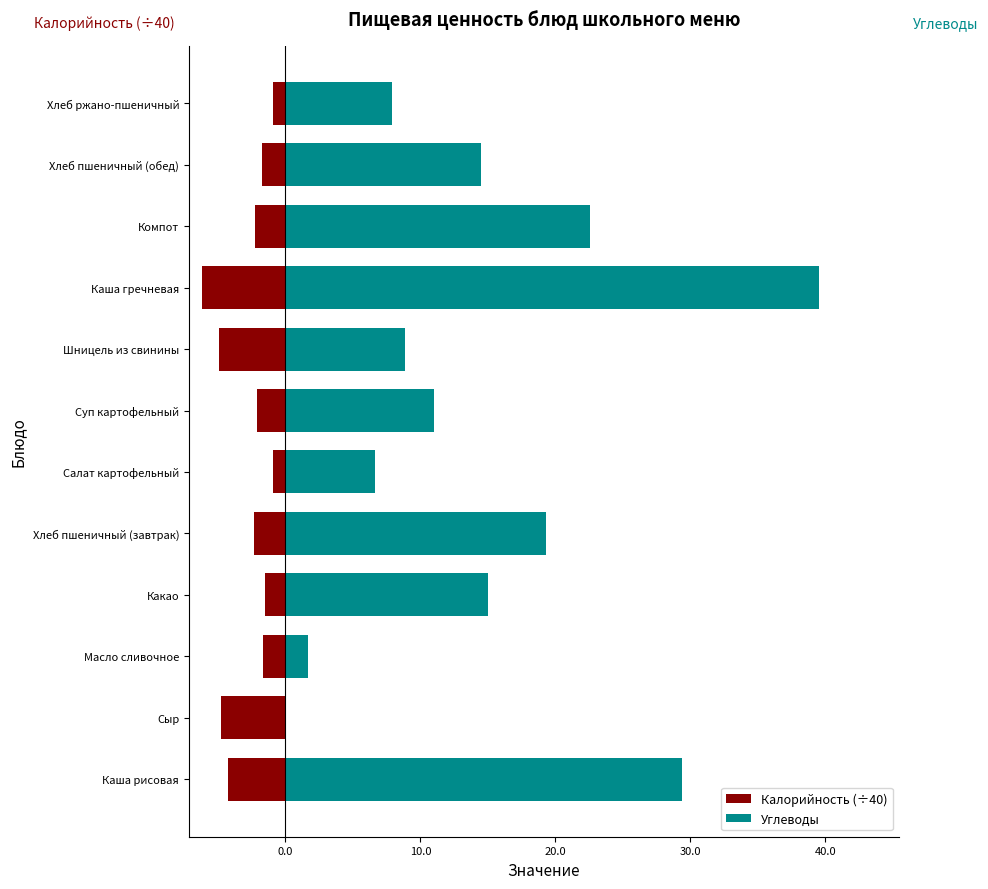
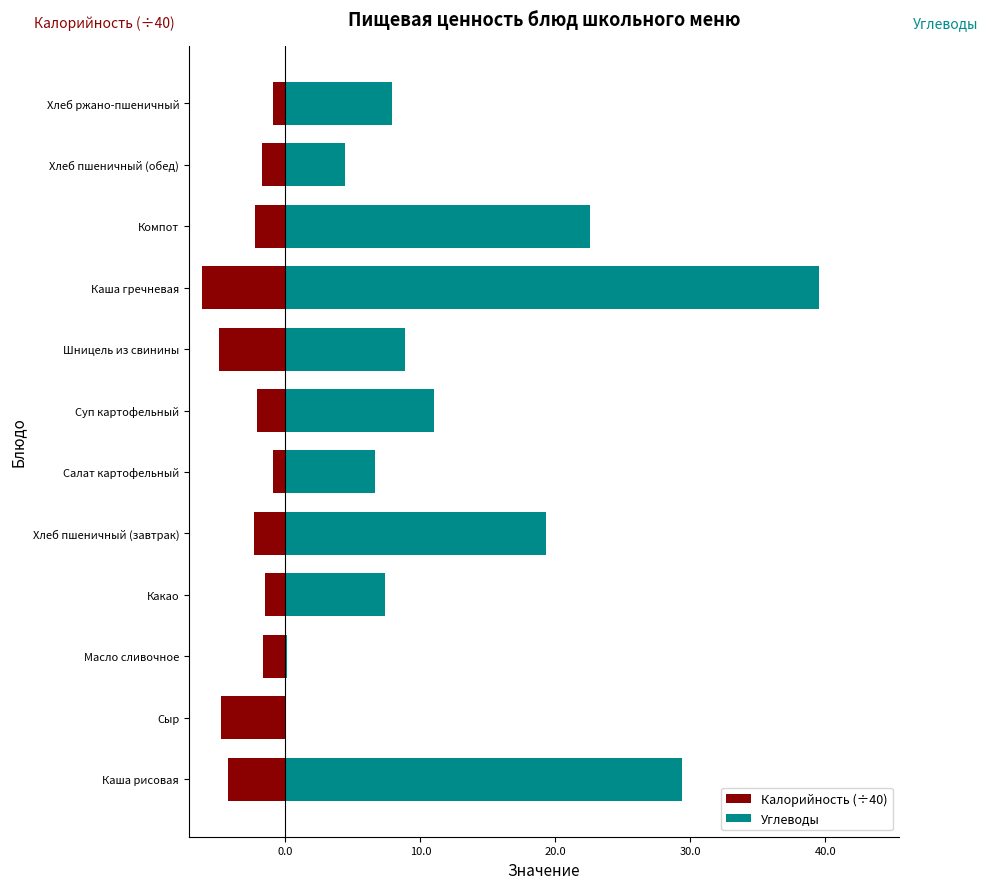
Углеводы, Хлеб пшеничный (обед): 14.5 -> 4.4
Углеводы, Какао: 15.0 -> 7.4
Углеводы, Масло сливочное: 1.6 -> 0.1
